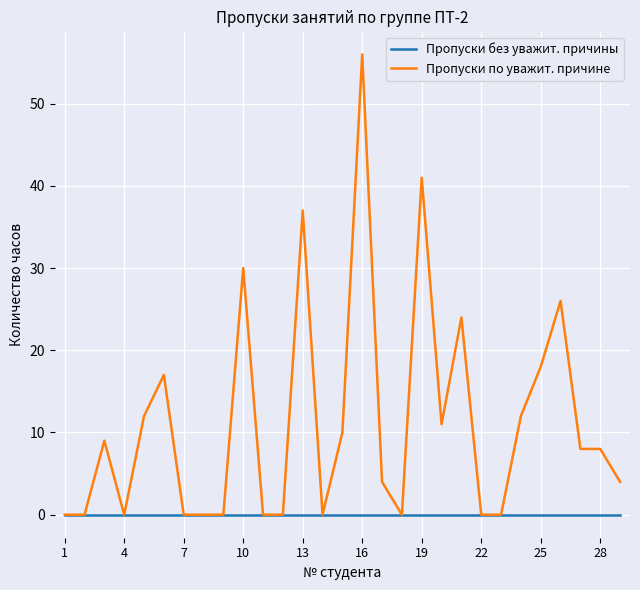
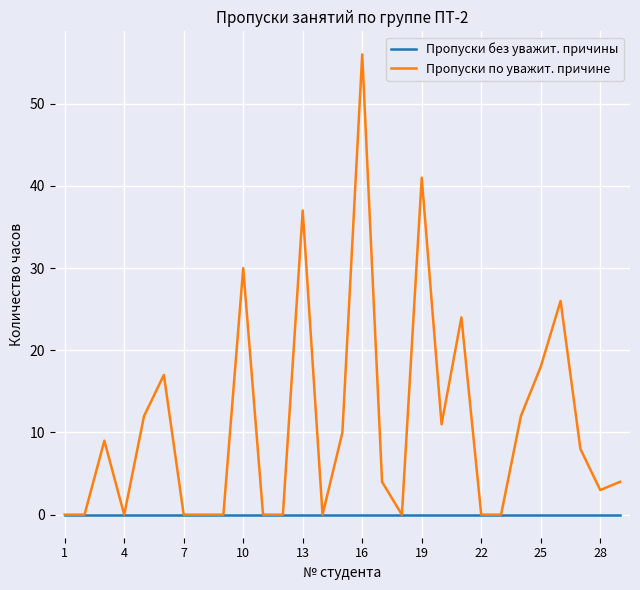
Пропуски по уважит. причине, 28: 8 -> 3
